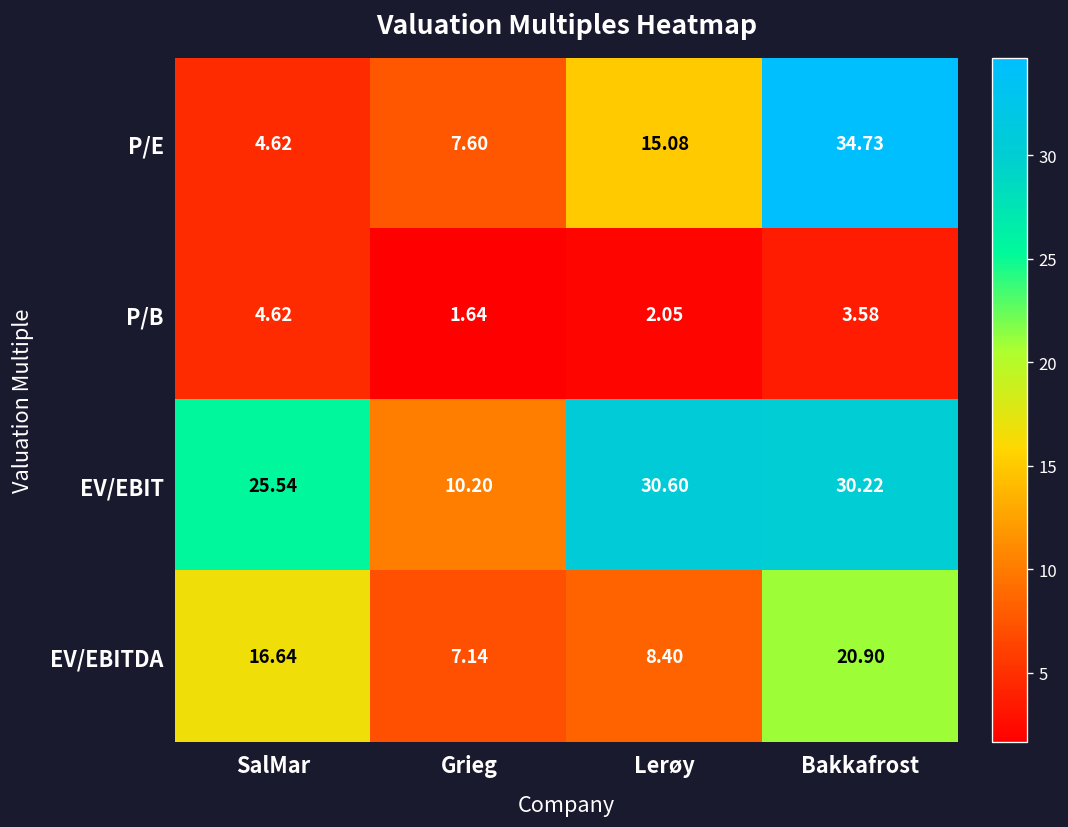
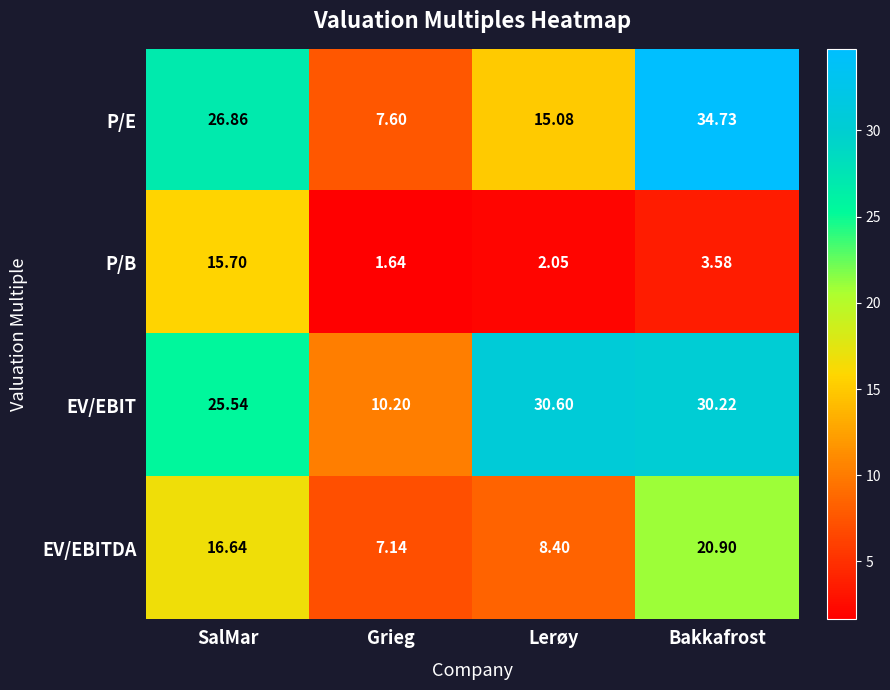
P/E, SalMar: 4.62 -> 26.86
P/B, SalMar: 4.62 -> 15.70
